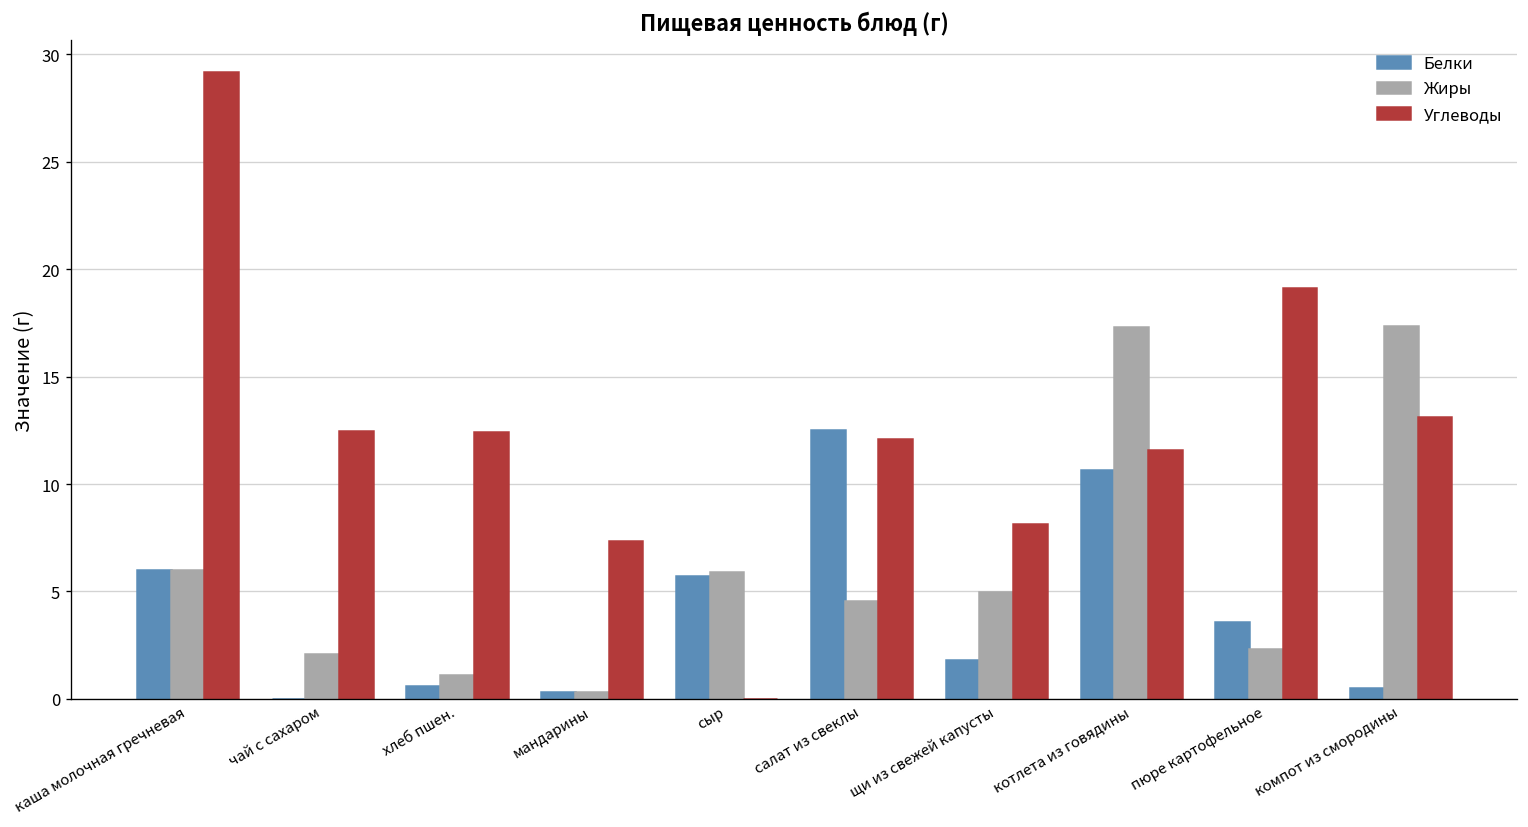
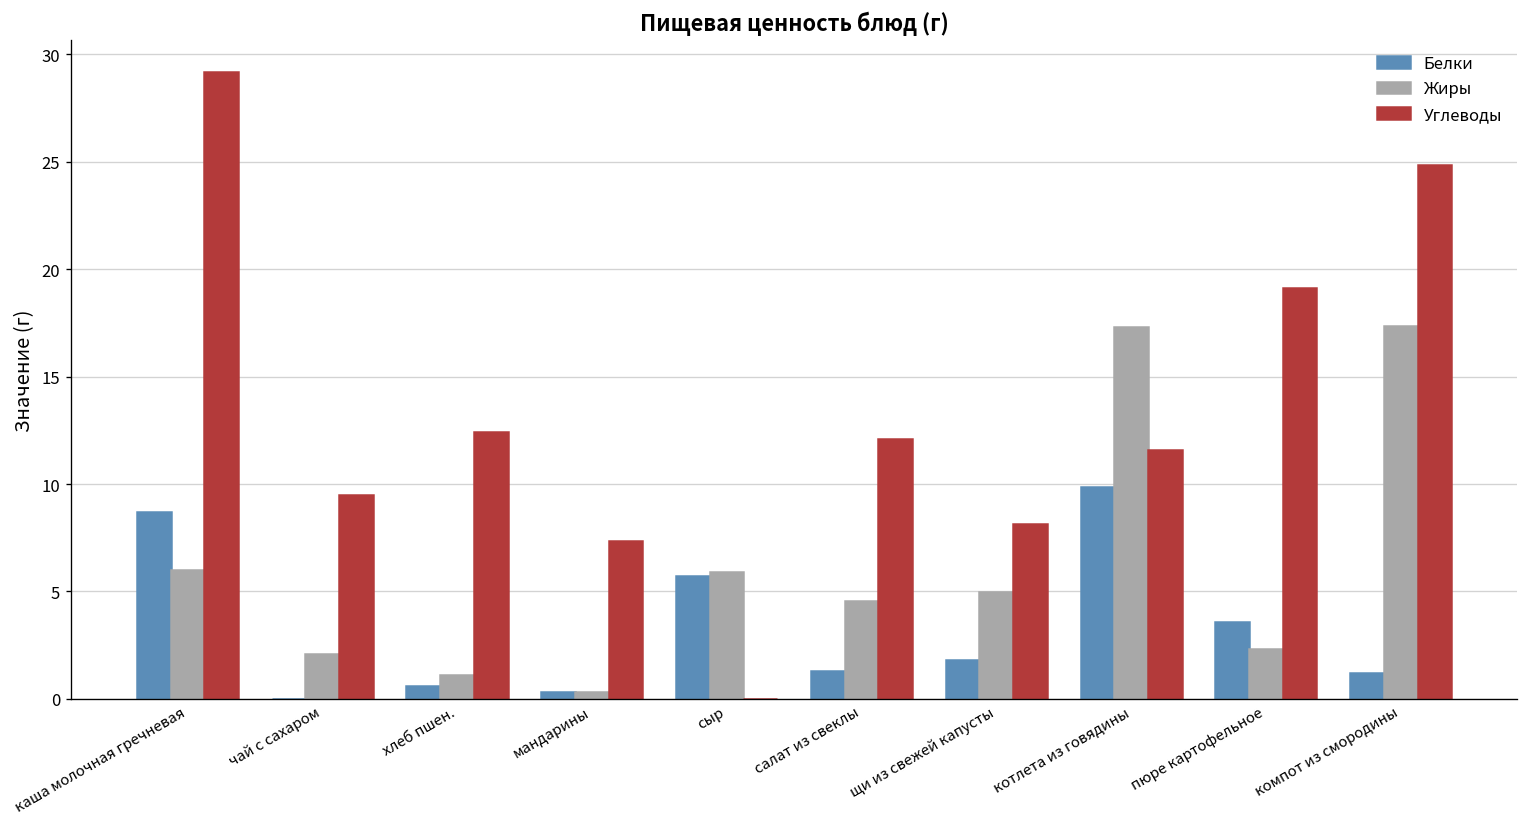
Белки, каша молочная гречневая: 6.0 -> 8.7
Углеводы, чай с сахаром: 12.5 -> 9.5
Белки, салат из свеклы: 12.5 -> 1.3
Белки, котлета из говядины: 10.6 -> 9.9
Белки, компот из смородины: 0.5 -> 1.2
Углеводы, компот из смородины: 13.1 -> 24.8
